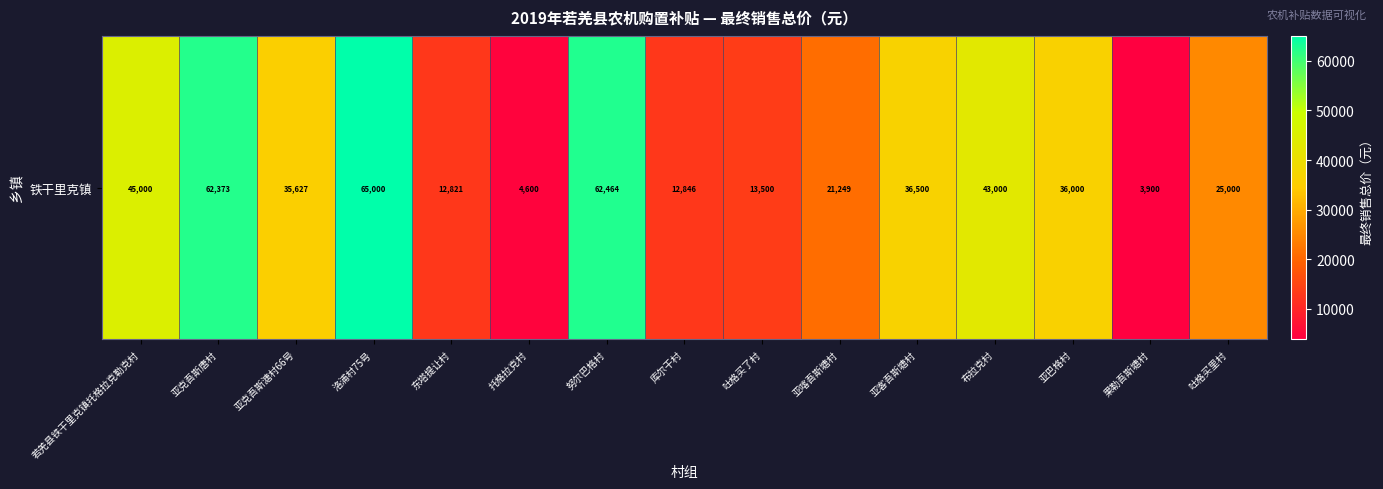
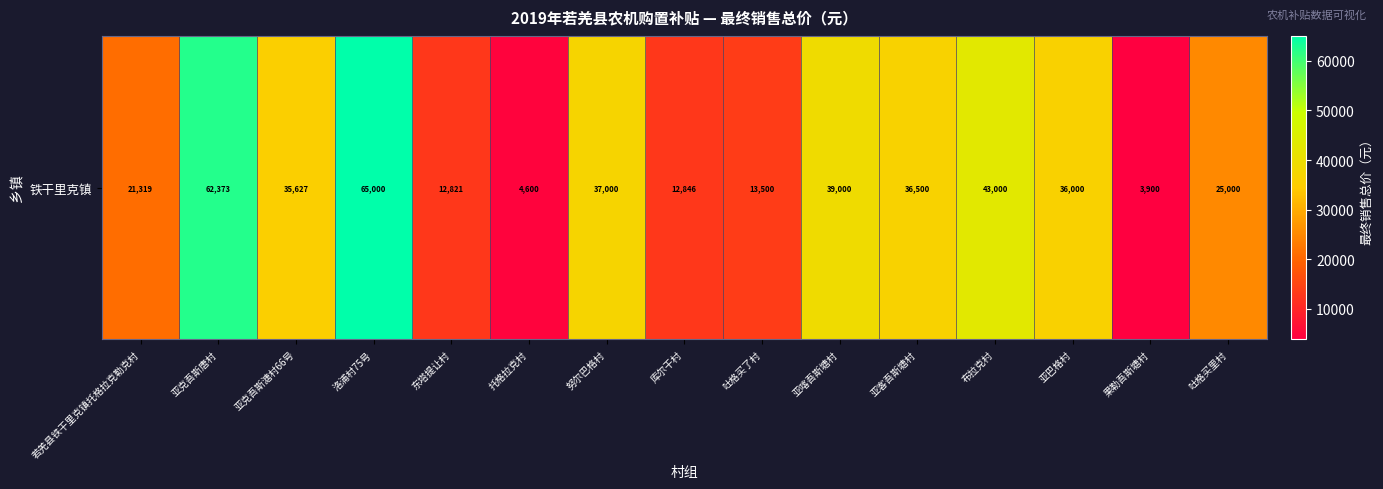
铁干里克镇, 若羌县铁干里克镇托格拉克勒克村: 45,000 -> 21,319
铁干里克镇, 努尔巴格村: 62,464 -> 37,000
铁干里克镇, 亚喀吾斯塘村: 21,249 -> 39,000
